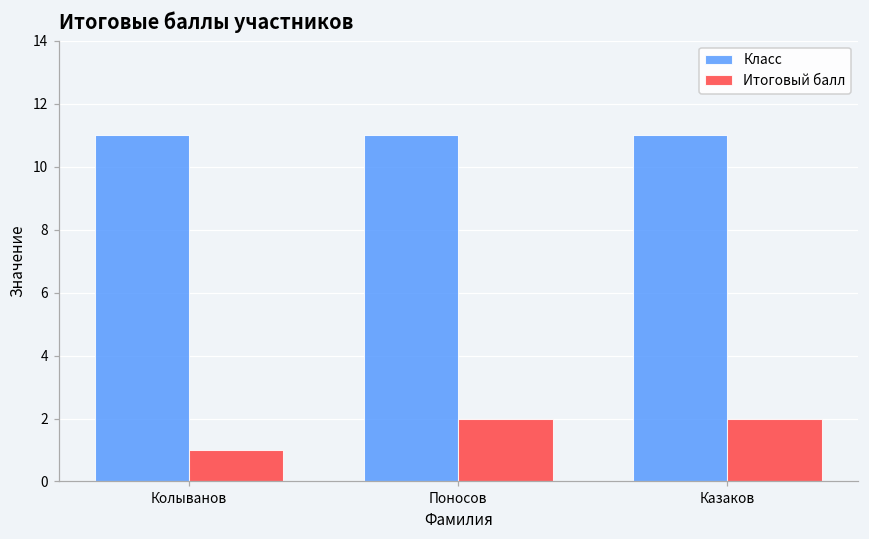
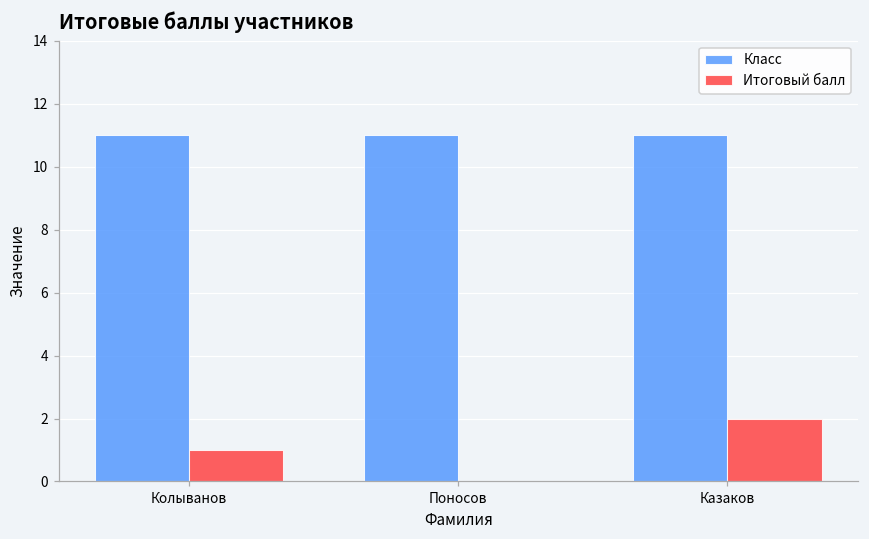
Итоговый балл, Поносов: 2 -> 0
